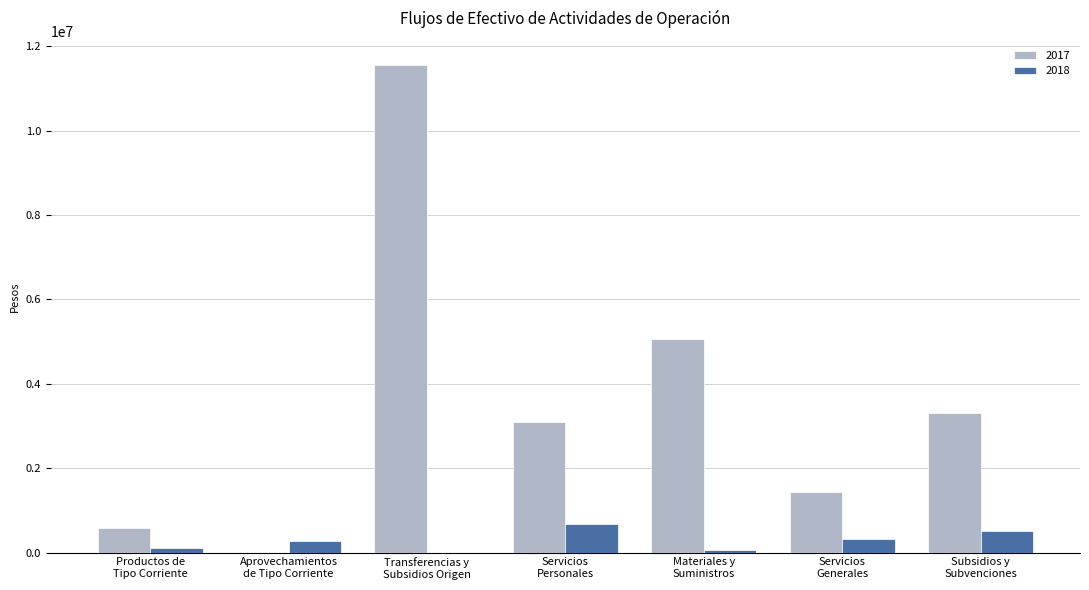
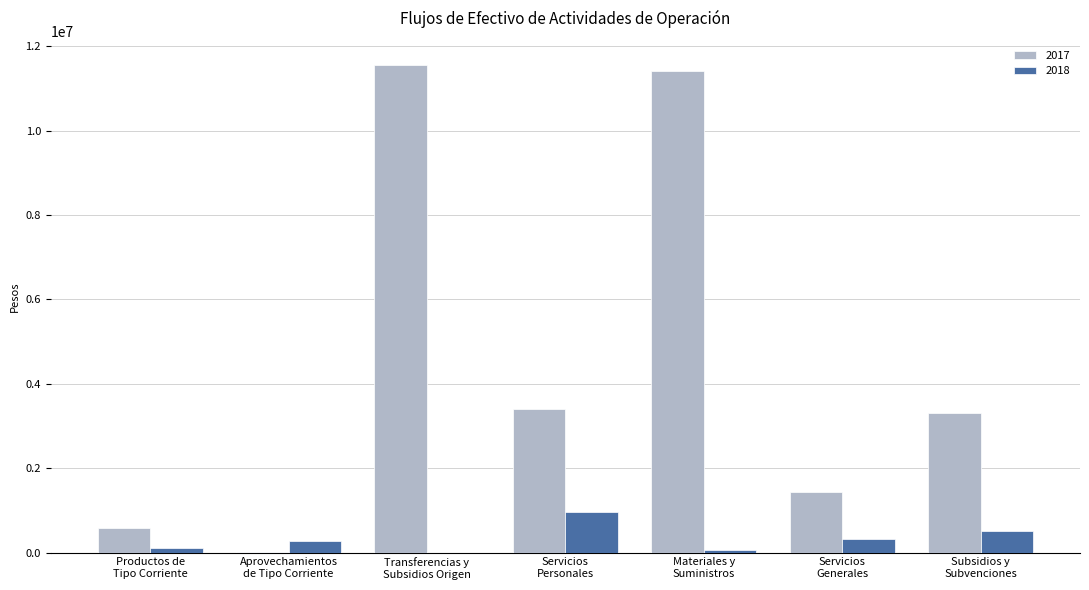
2017, Servicios Personales: 3100000 -> 3400000
2018, Servicios Personales: 700000 -> 1000000
2017, Materiales y Suministros: 5100000 -> 11400000
